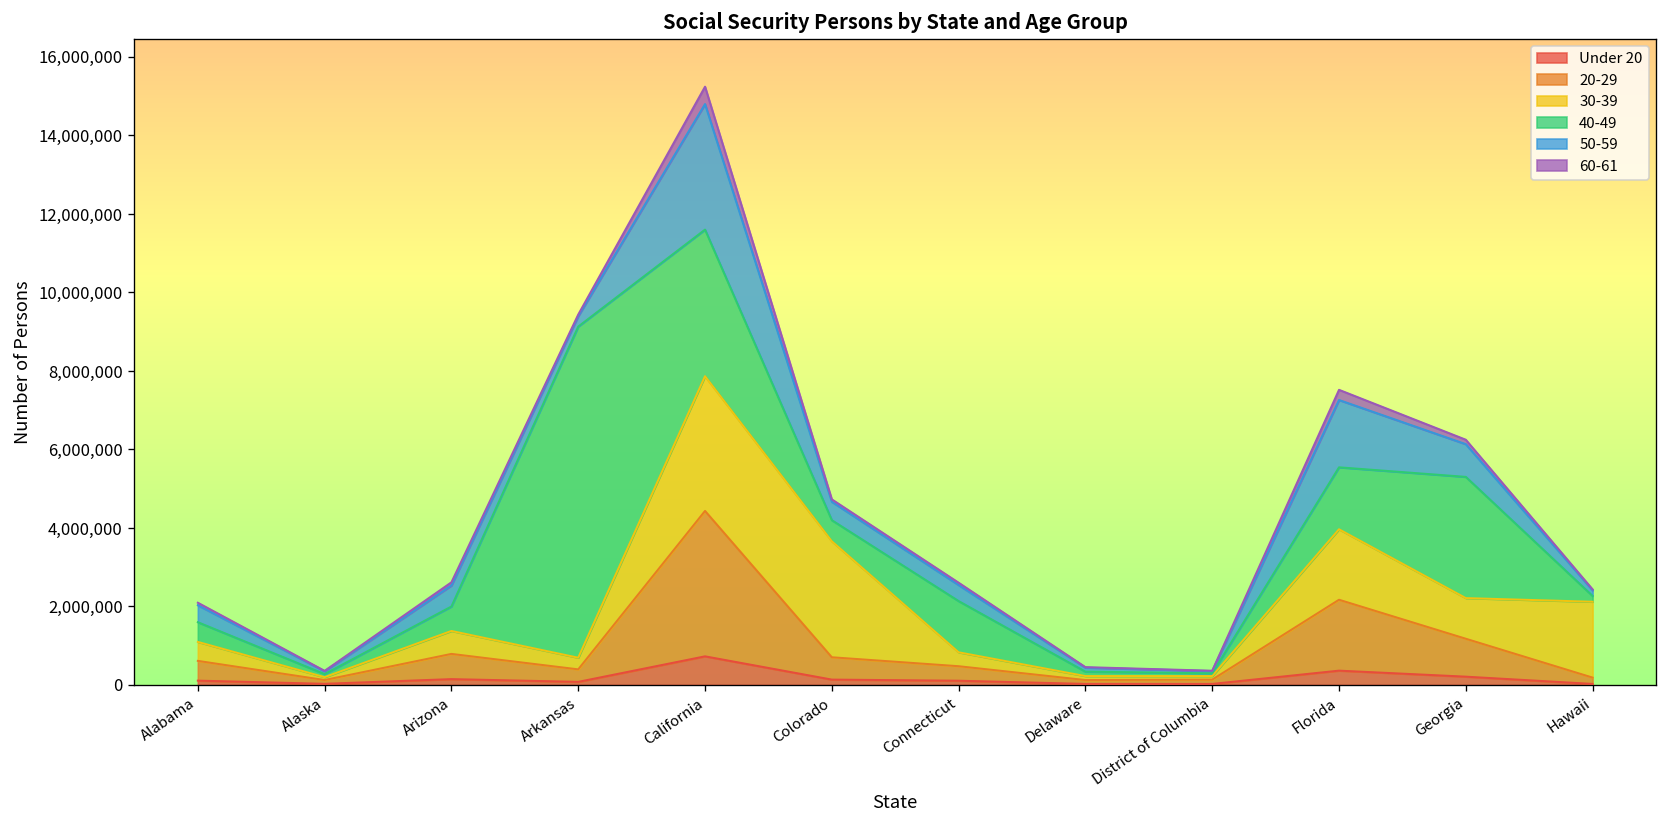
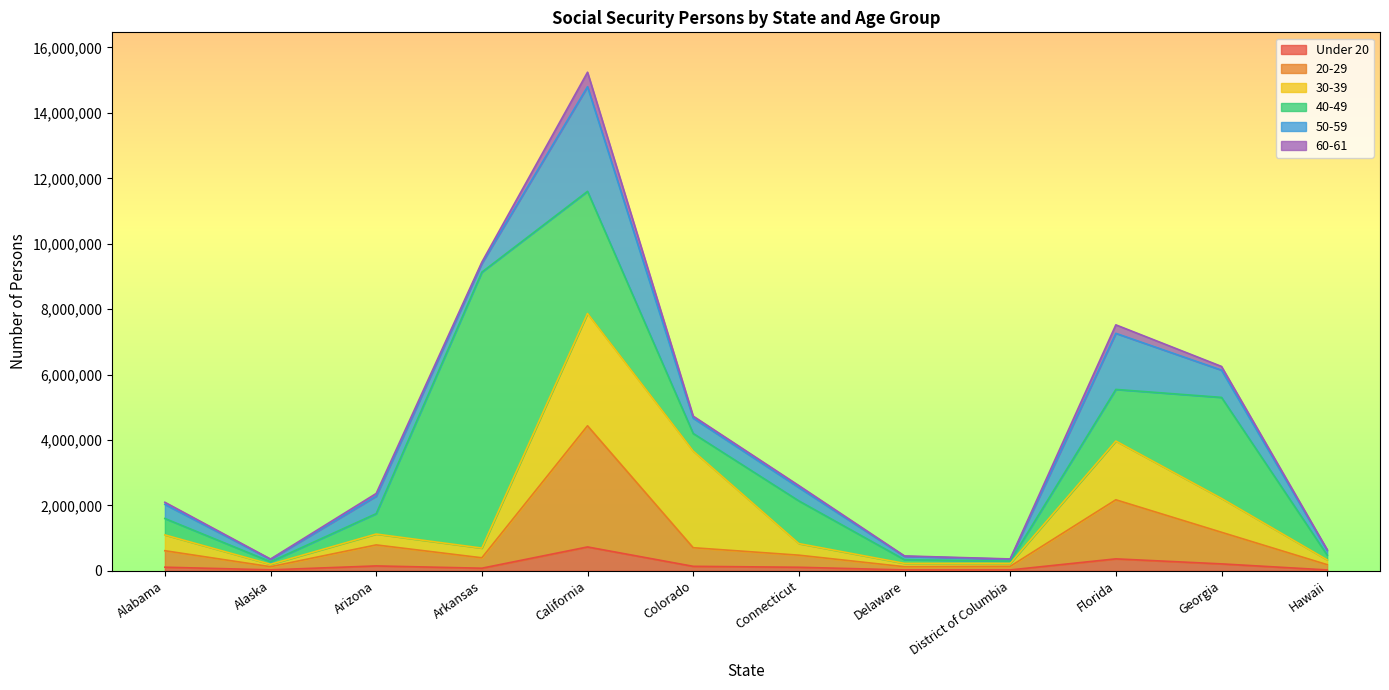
30-39, Arizona: 600,000 -> 300,000
30-39, Hawaii: 1,900,000 -> 100,000
